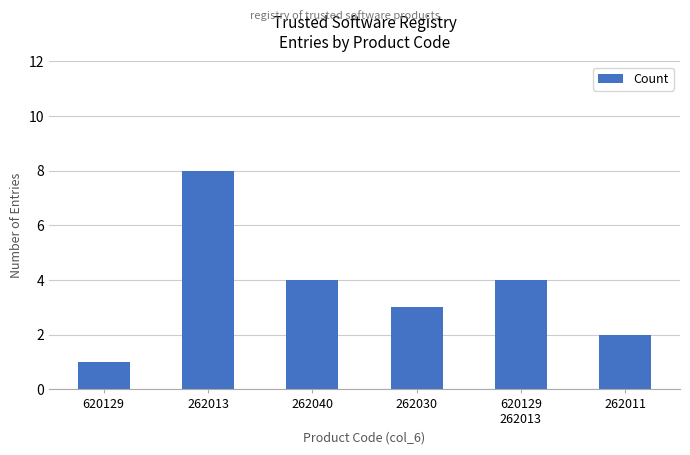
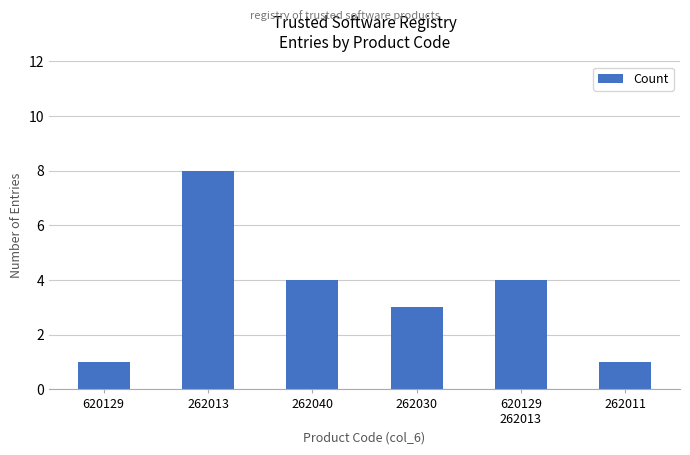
262011: 2 -> 1
